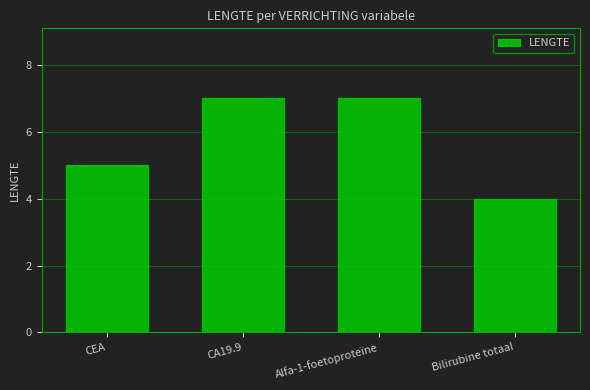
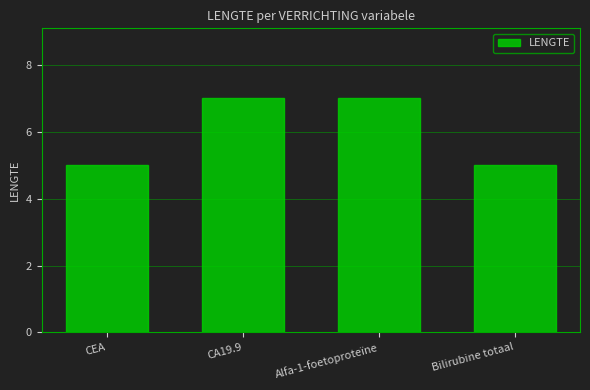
Bilirubine totaal: 4 -> 5
